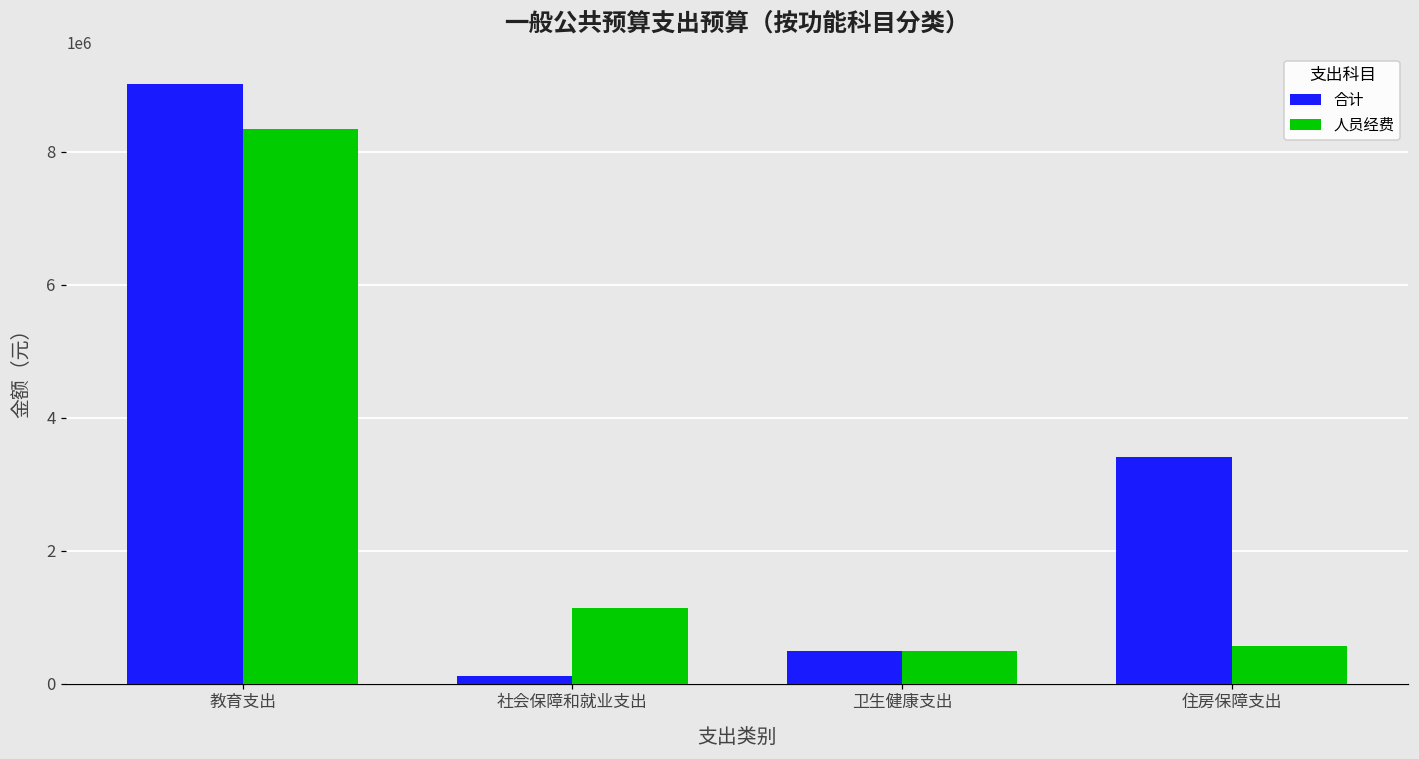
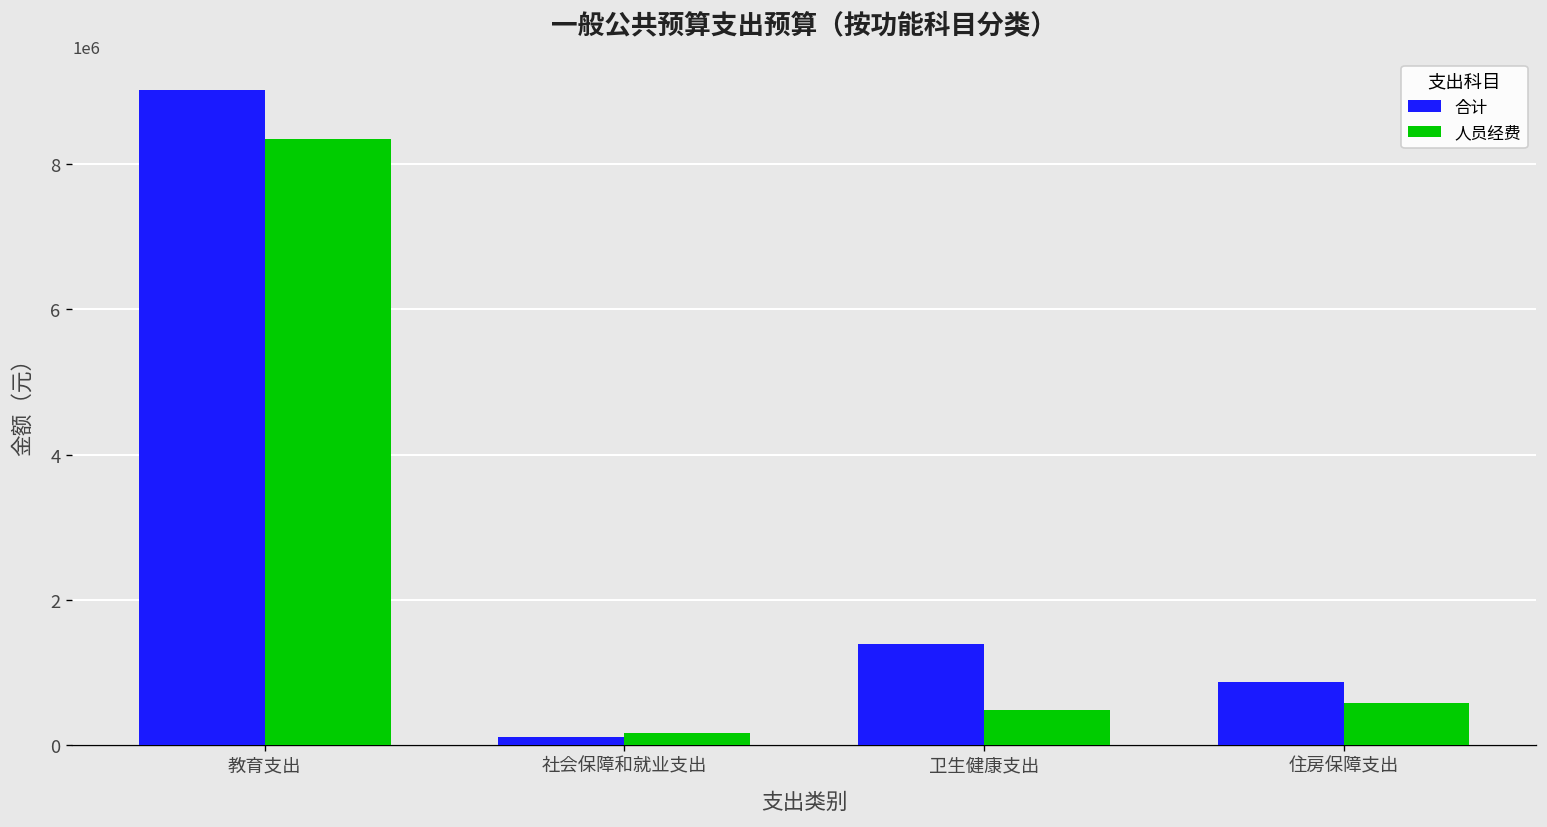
人员经费, 社会保障和就业支出: 1100000 -> 200000
合计, 卫生健康支出: 500000 -> 1400000
合计, 住房保障支出: 3400000 -> 900000
